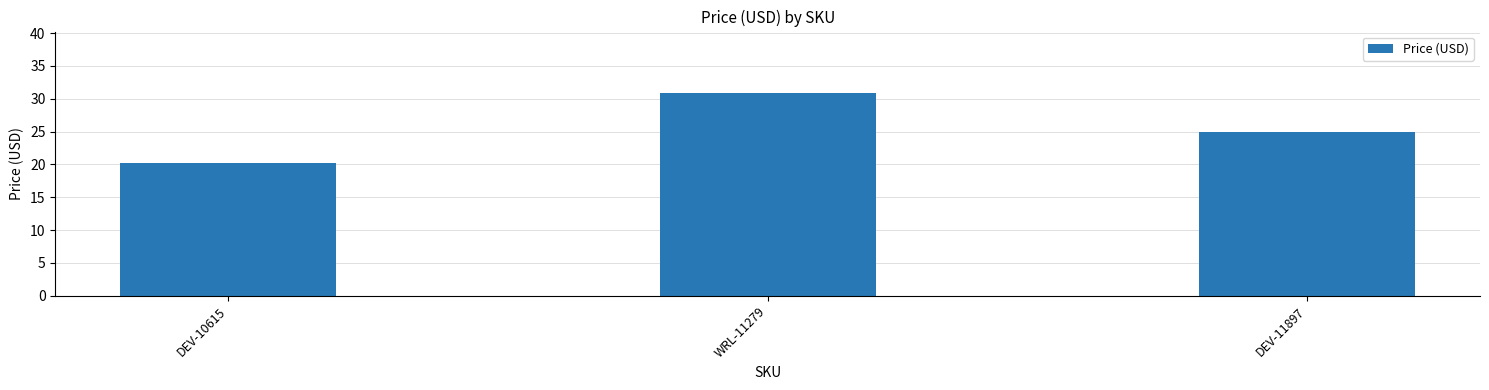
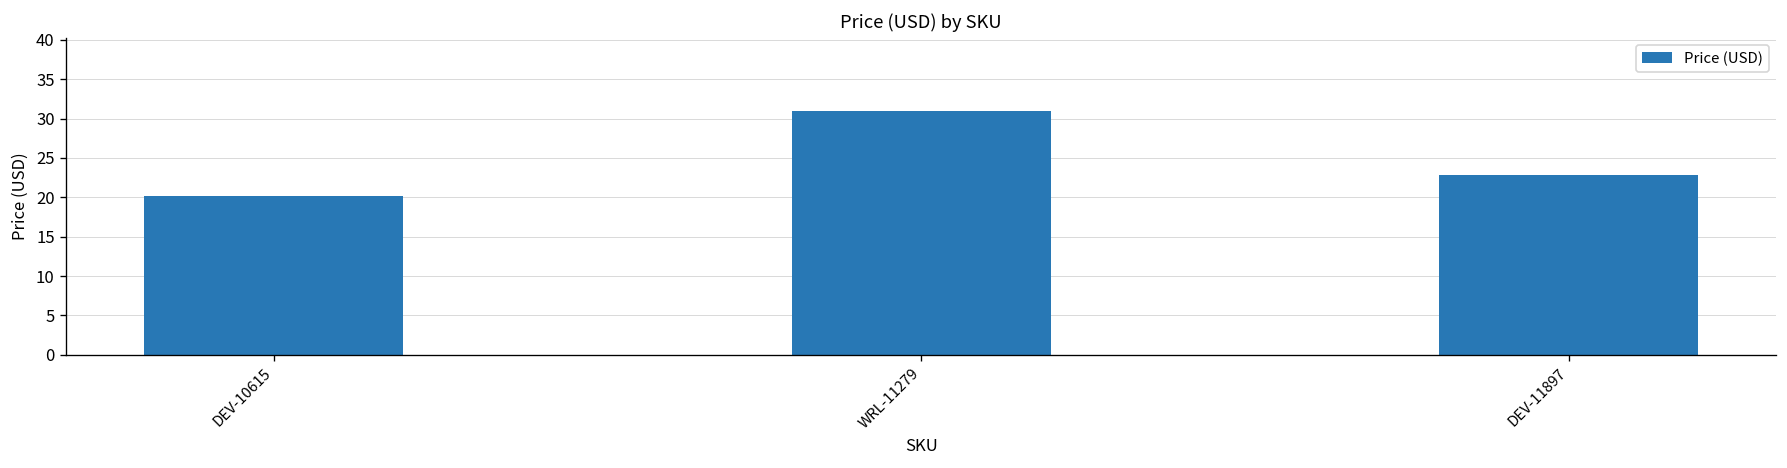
DEV-11897: 25 -> 23
